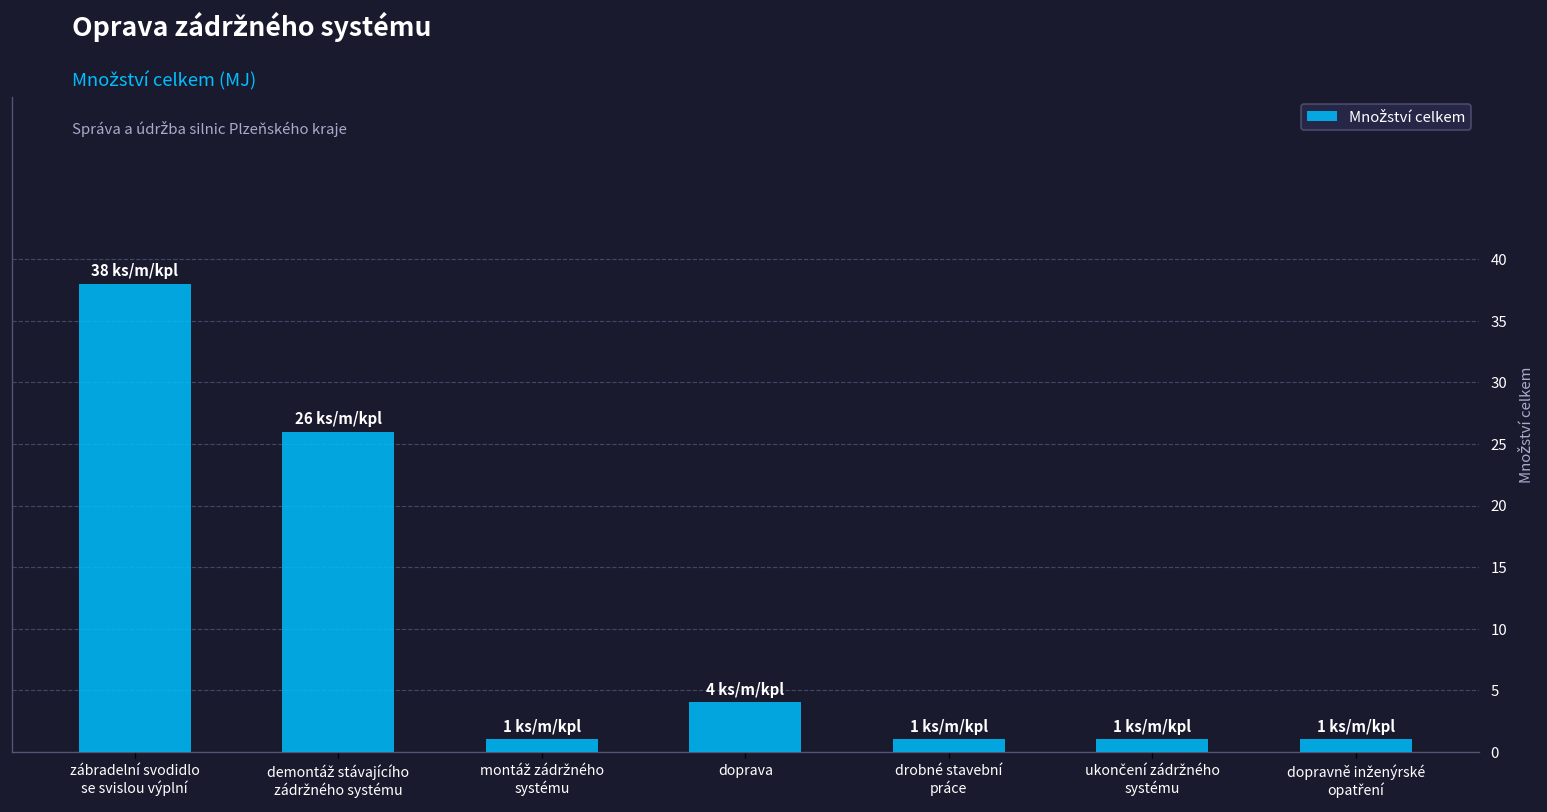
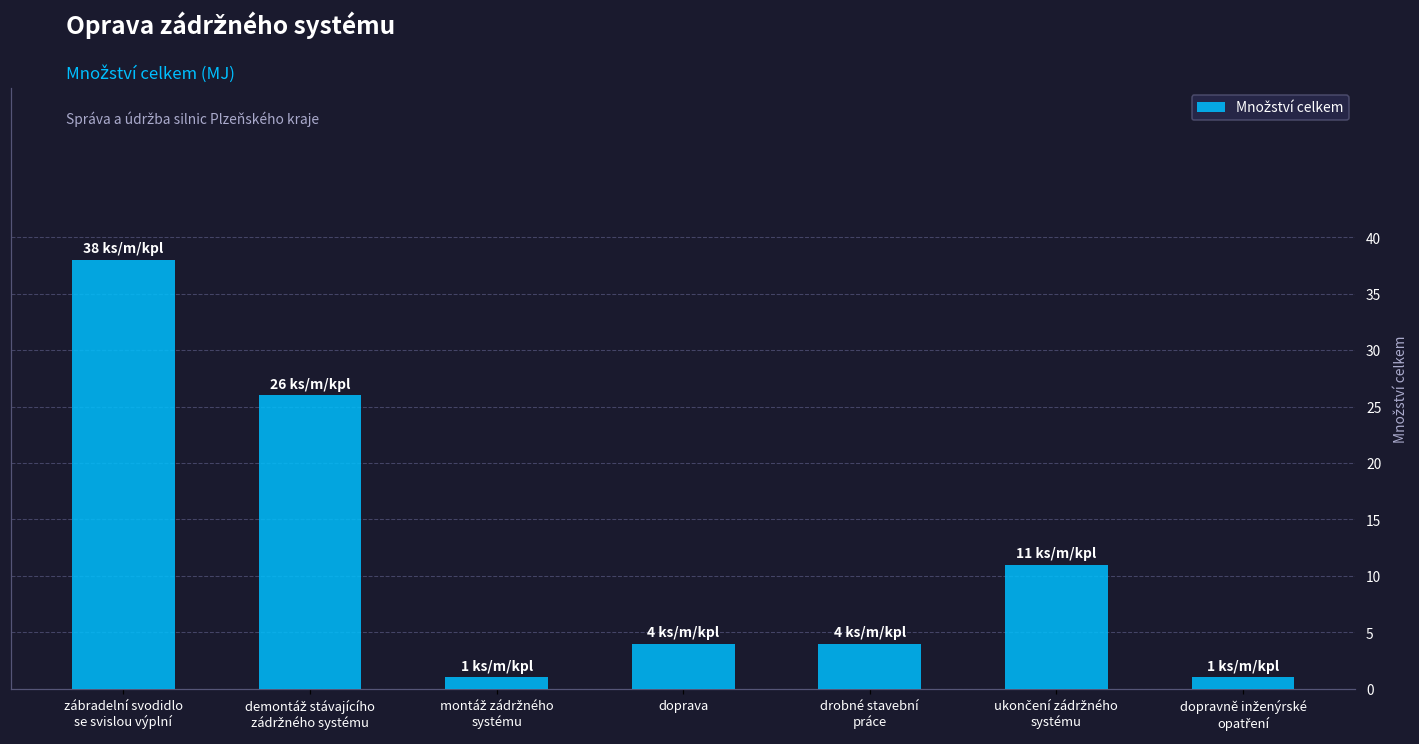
drobné stavební práce: 1 -> 4
ukončení zádržného systému: 1 -> 11
